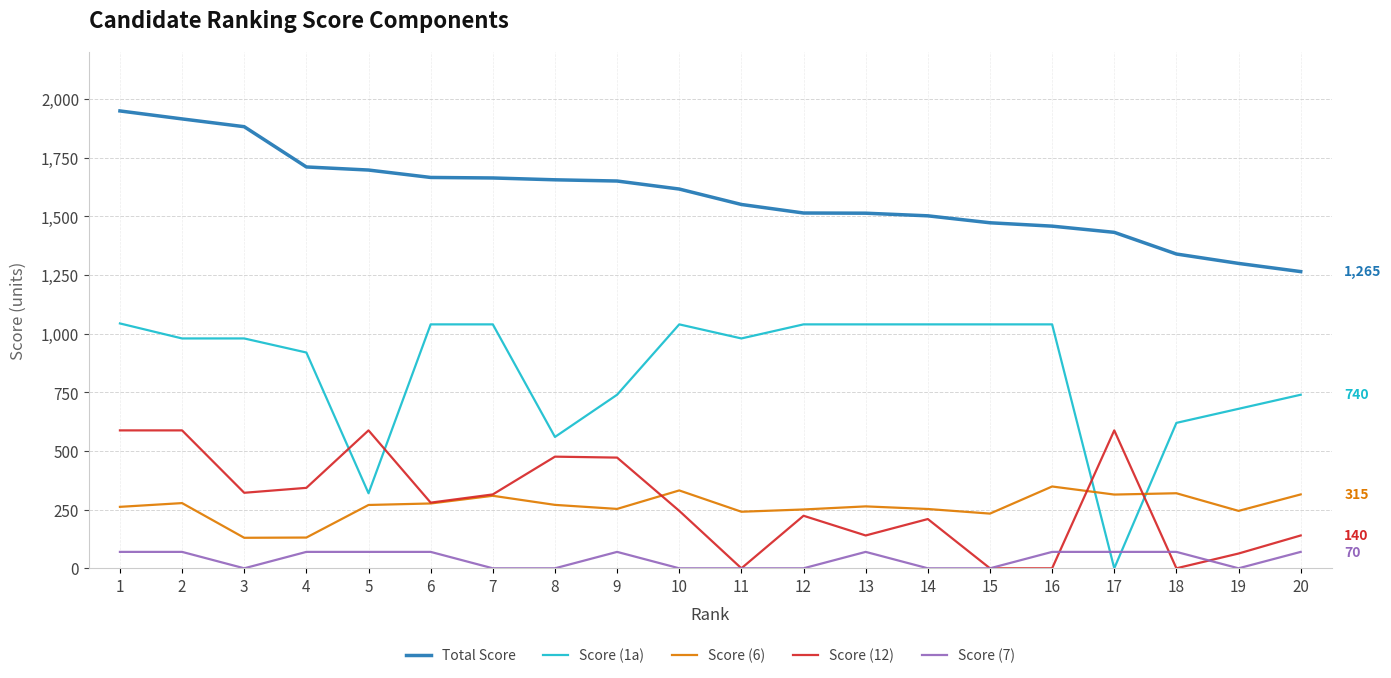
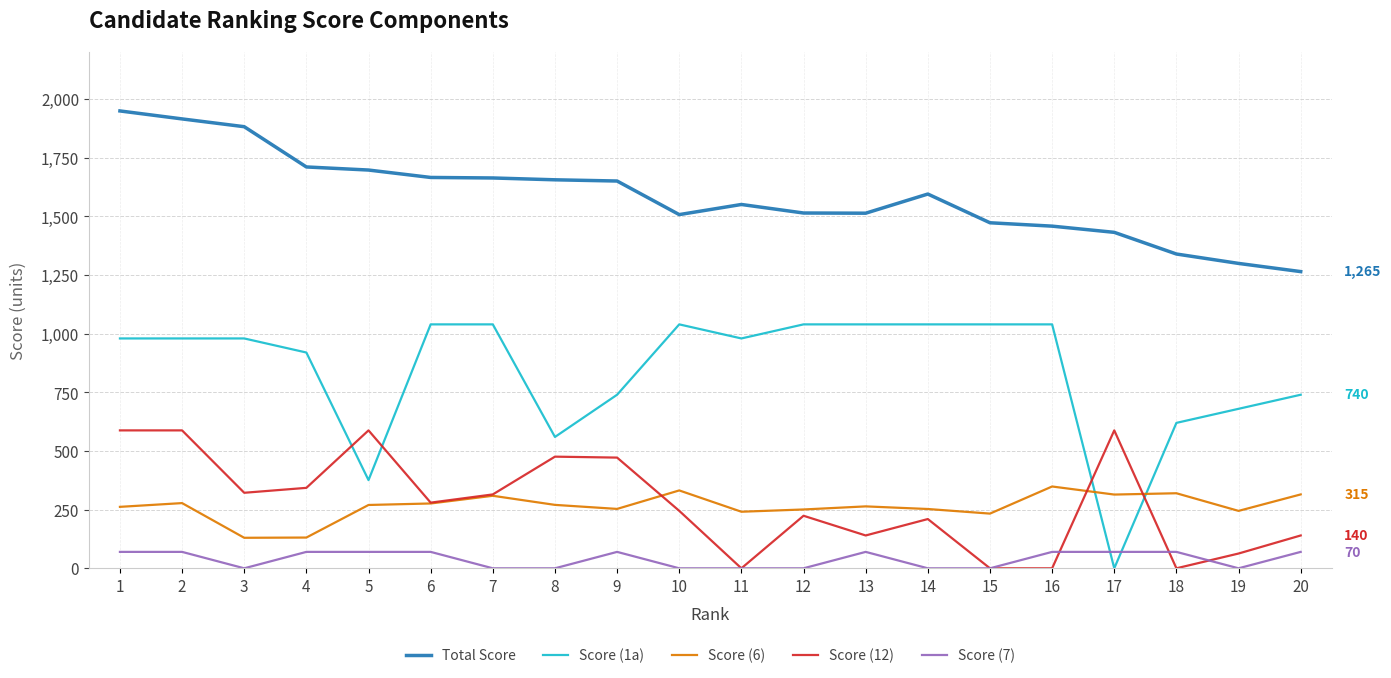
Score (1a), 1: 1,040 -> 980
Score (1a), 5: 320 -> 380
Total Score, 10: 1,620 -> 1,510
Total Score, 14: 1,500 -> 1,600
